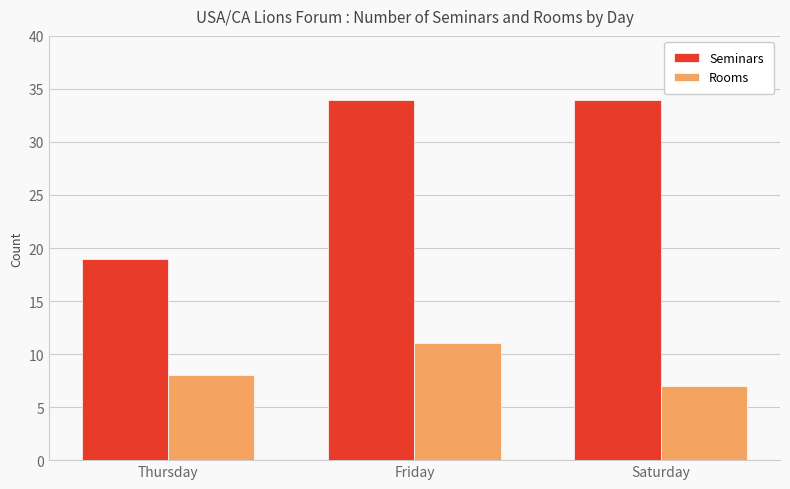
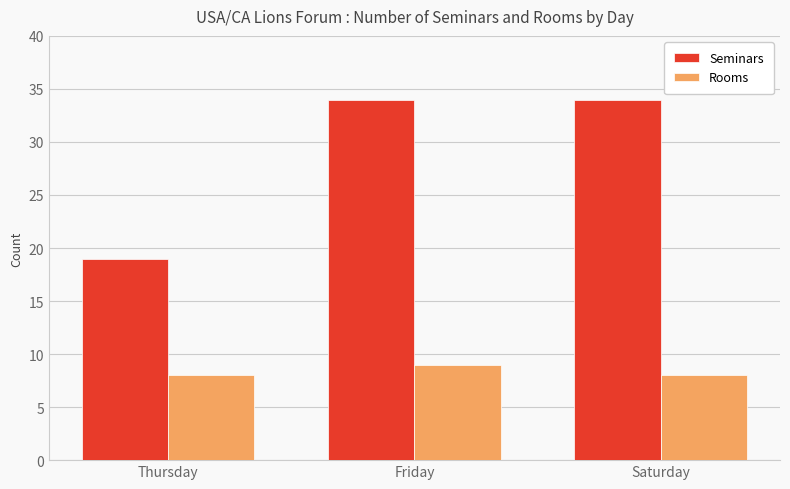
Rooms, Friday: 11 -> 9
Rooms, Saturday: 7 -> 8
